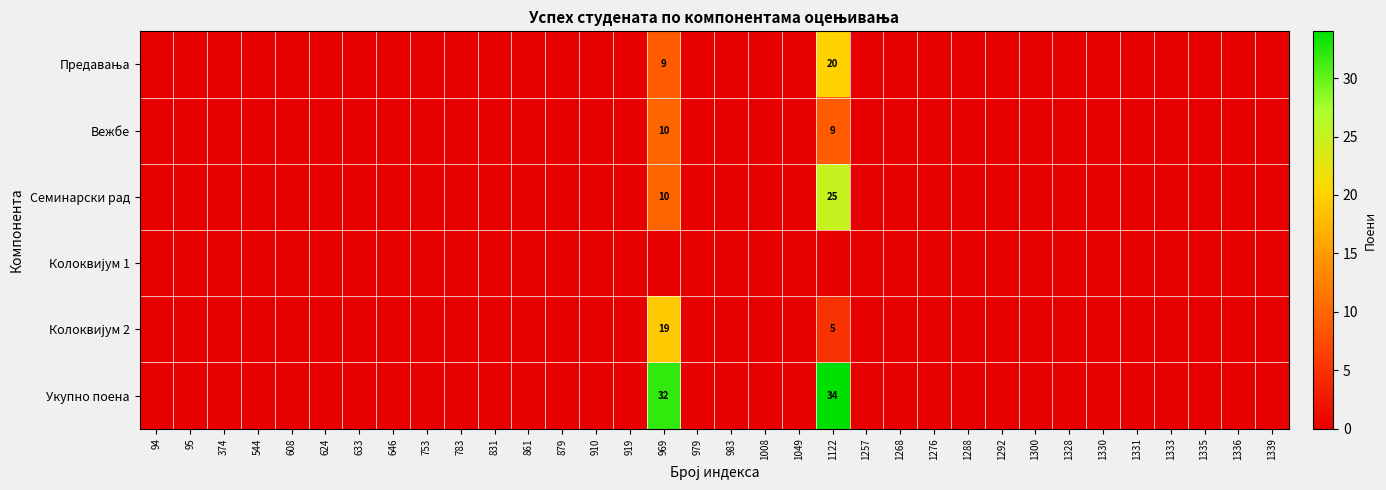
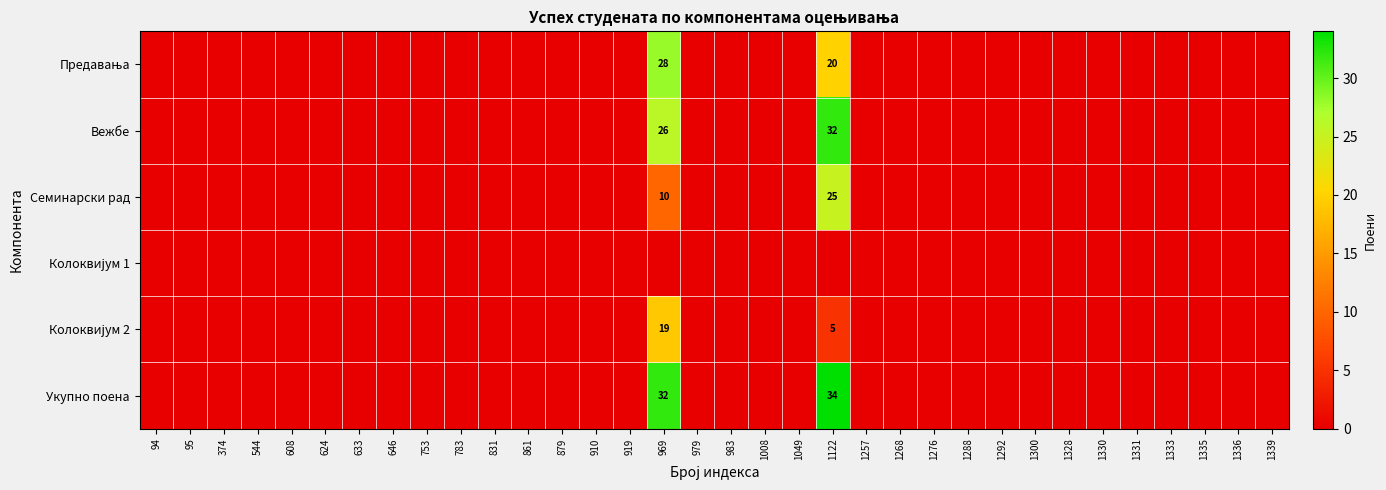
Предавања, 969: 9 -> 28
Вежбе, 969: 10 -> 26
Вежбе, 1122: 9 -> 32
